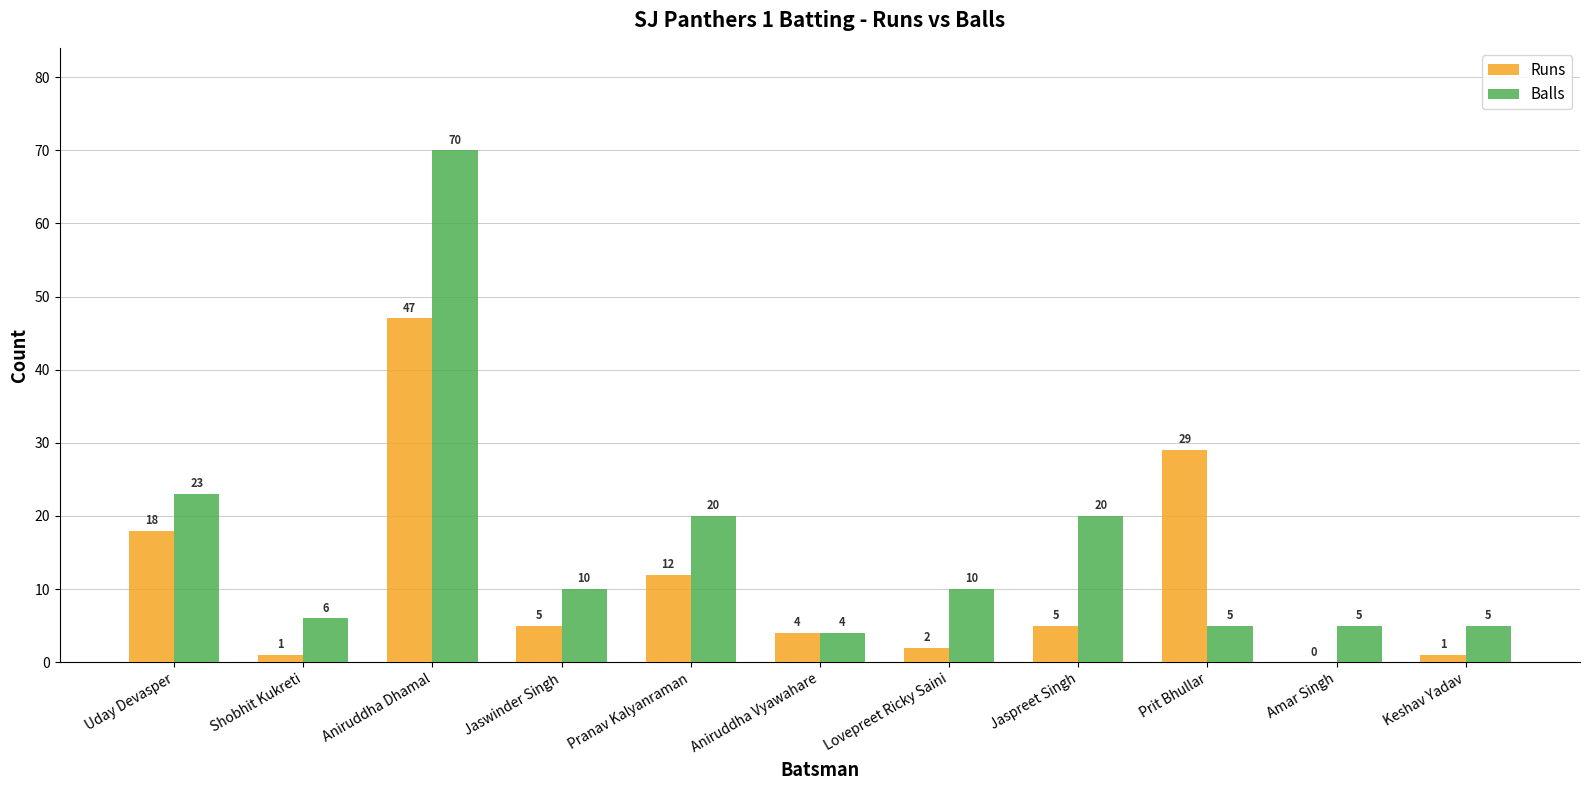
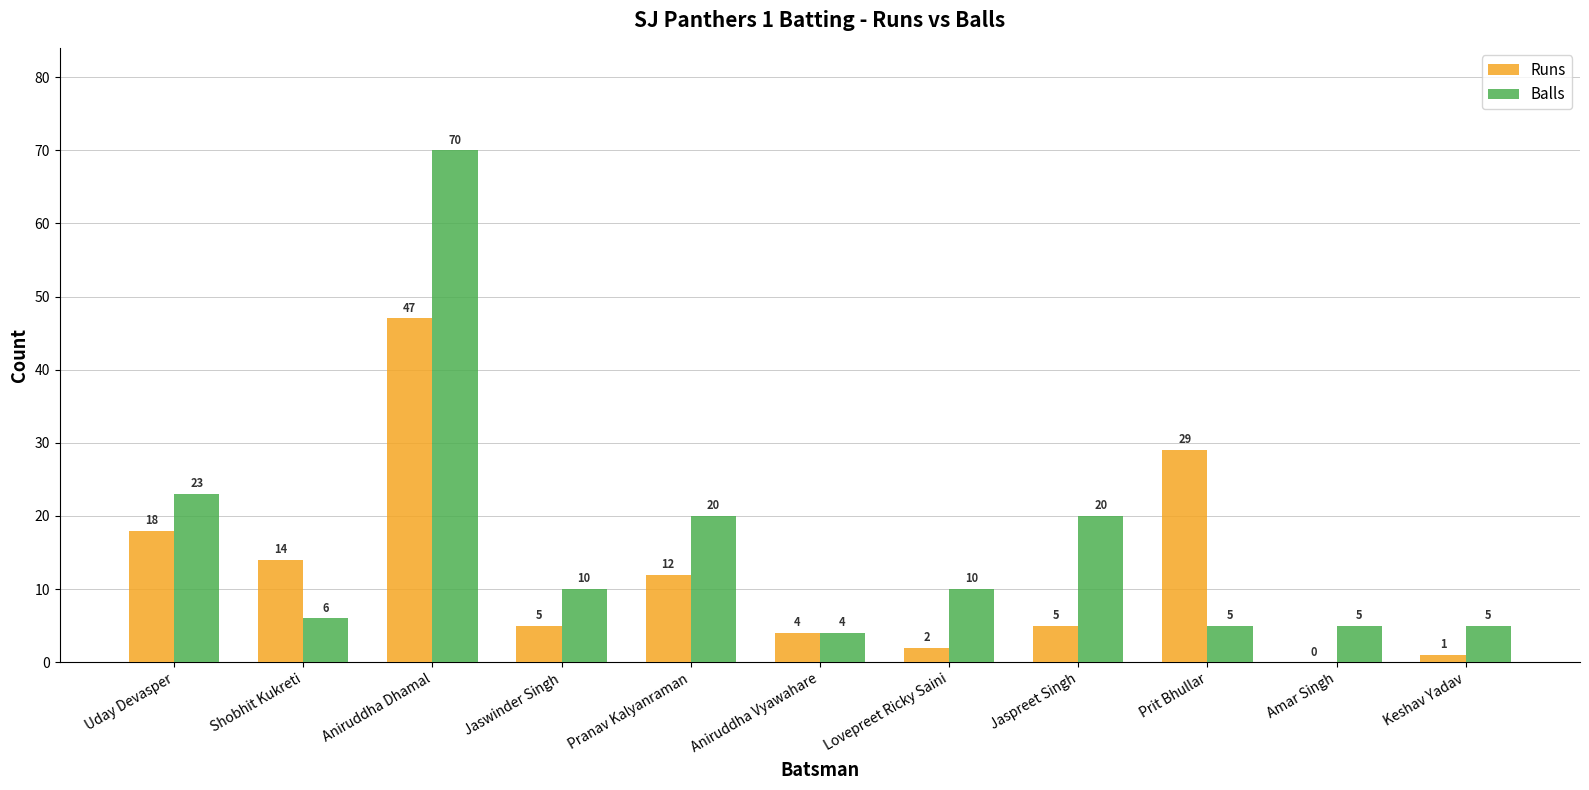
Runs, Shobhit Kukreti: 1 -> 14
